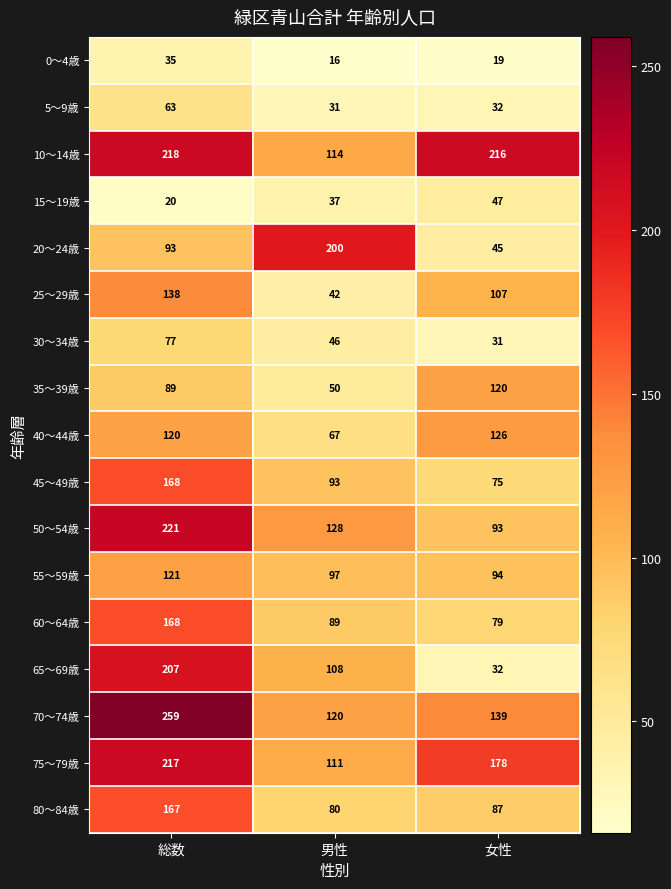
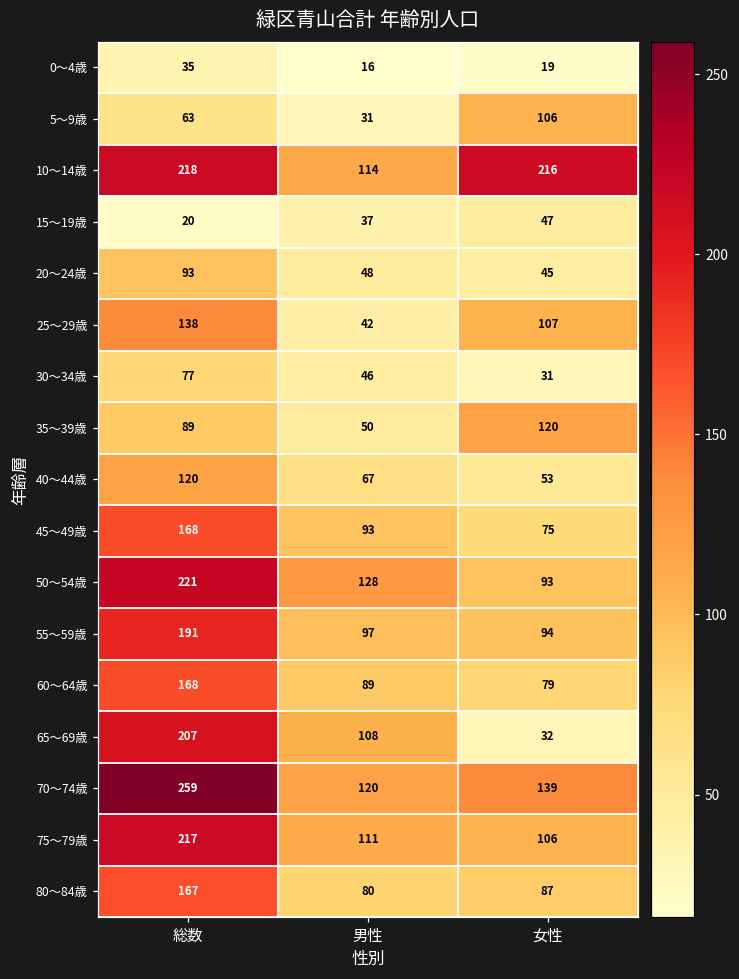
5～9歳, 女性: 32 -> 106
20～24歳, 男性: 200 -> 48
40～44歳, 女性: 126 -> 53
55～59歳, 総数: 121 -> 191
75～79歳, 女性: 178 -> 106
